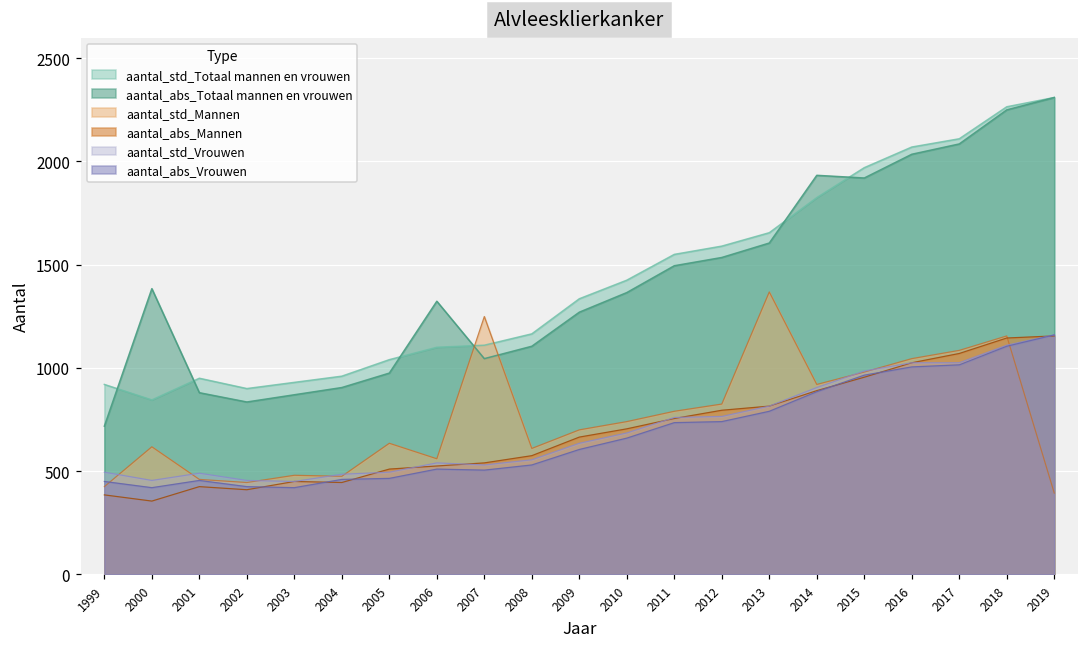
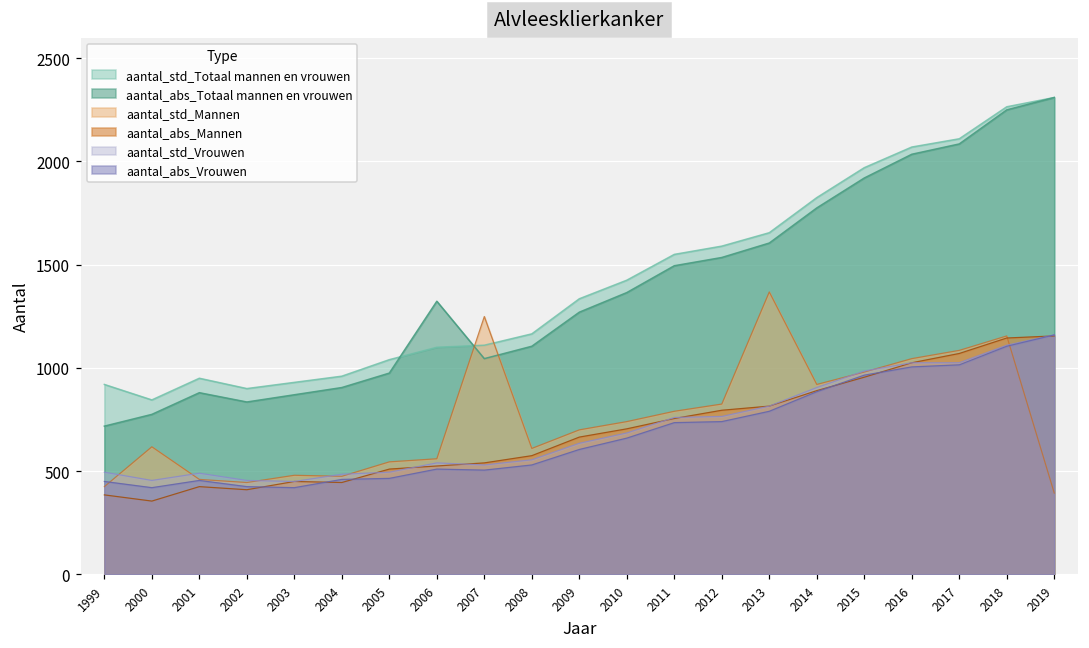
aantal_abs_Totaal mannen en vrouwen, 2000: 1380 -> 780
aantal_std_Mannen, 2005: 640 -> 550
aantal_abs_Totaal mannen en vrouwen, 2014: 1930 -> 1780
